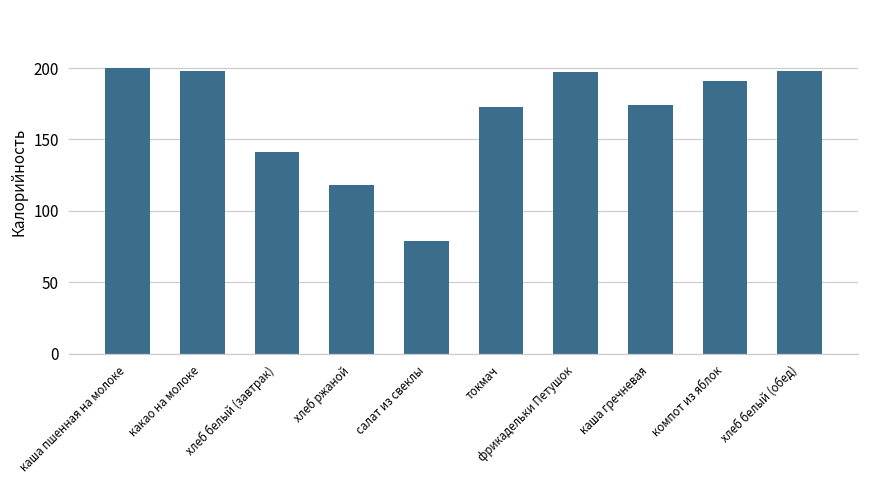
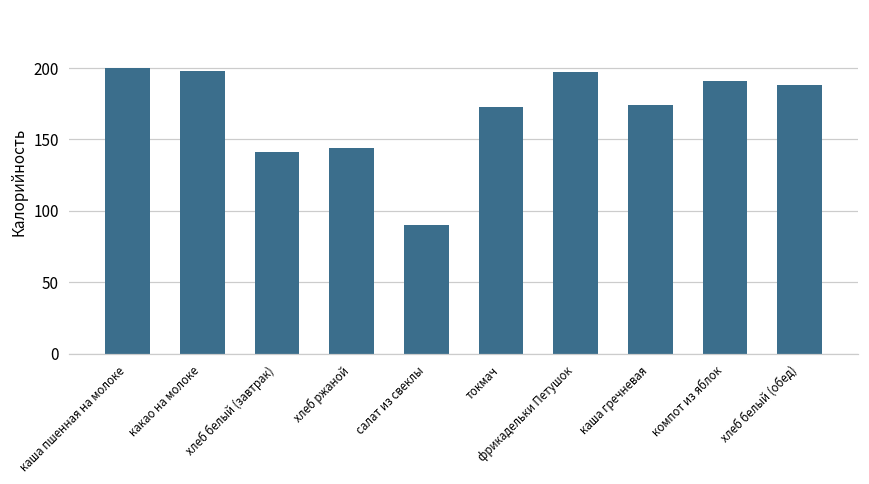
хлеб ржаной: 118 -> 144
салат из свеклы: 79 -> 90
хлеб белый (обед): 198 -> 188
